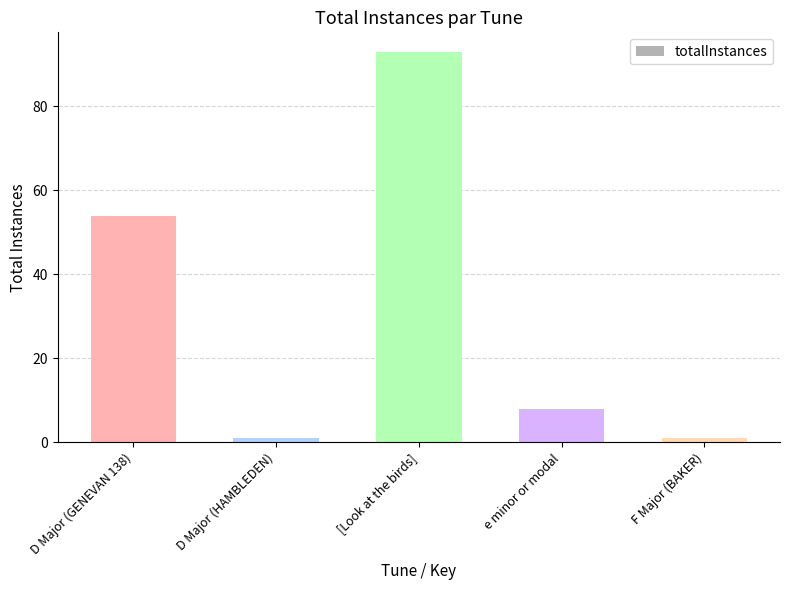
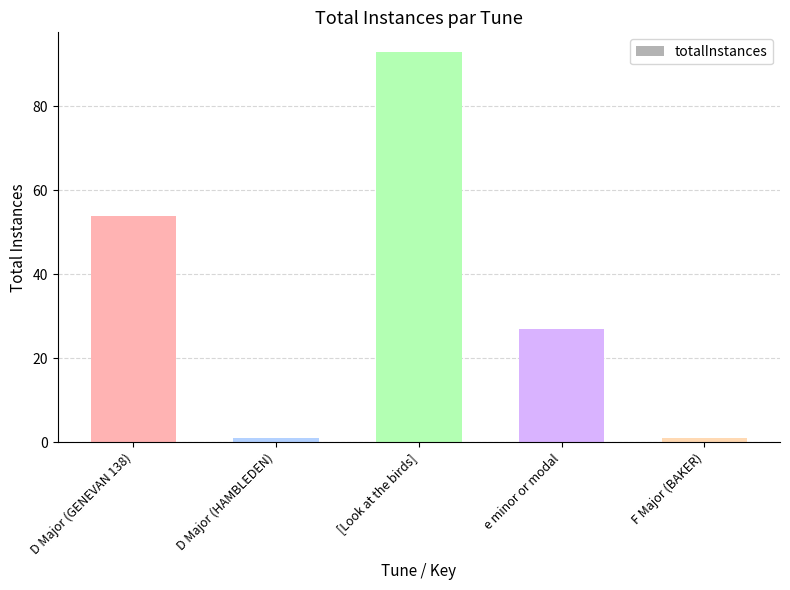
e minor or modal: 8 -> 27
